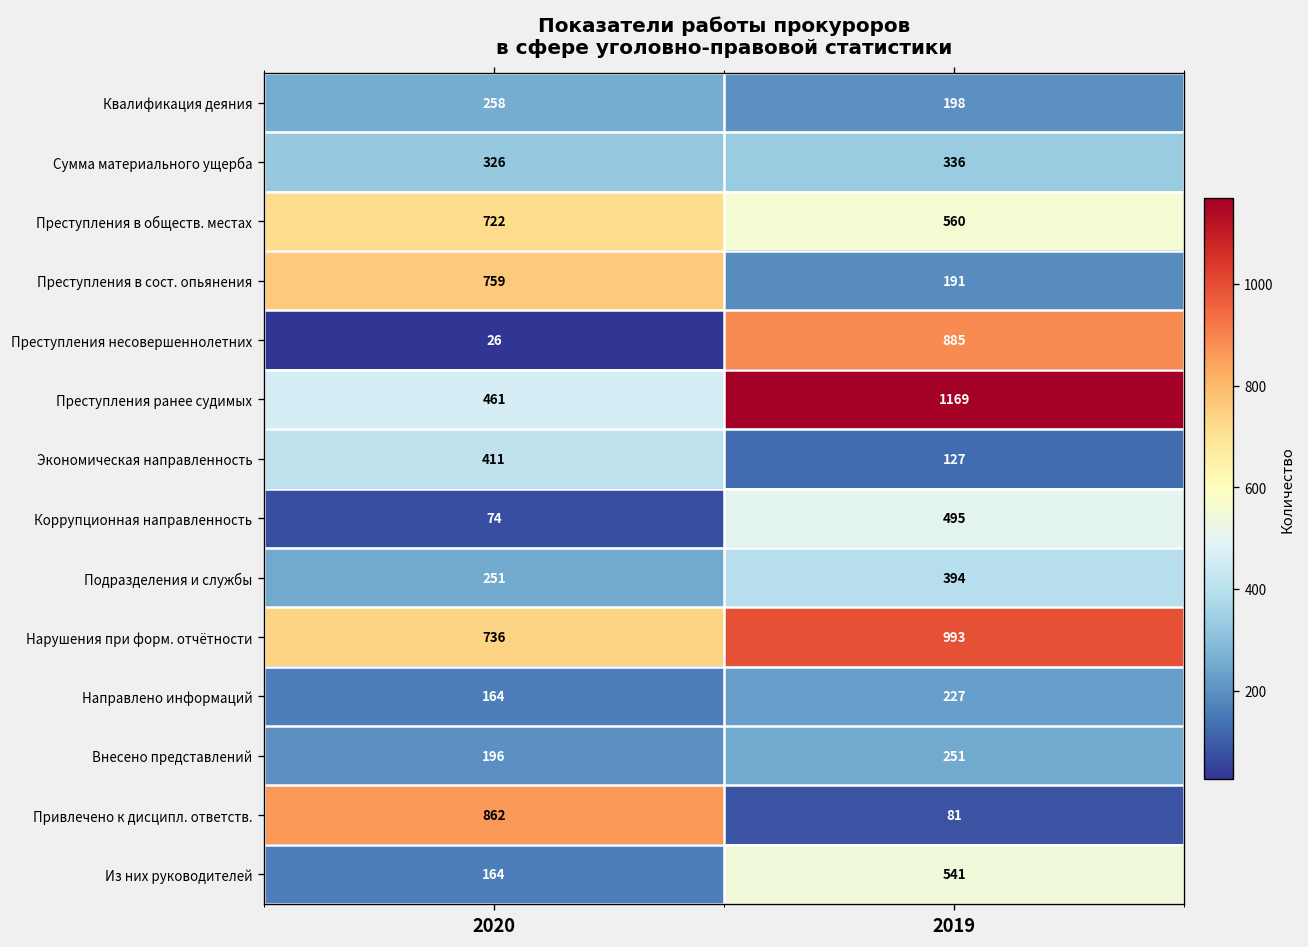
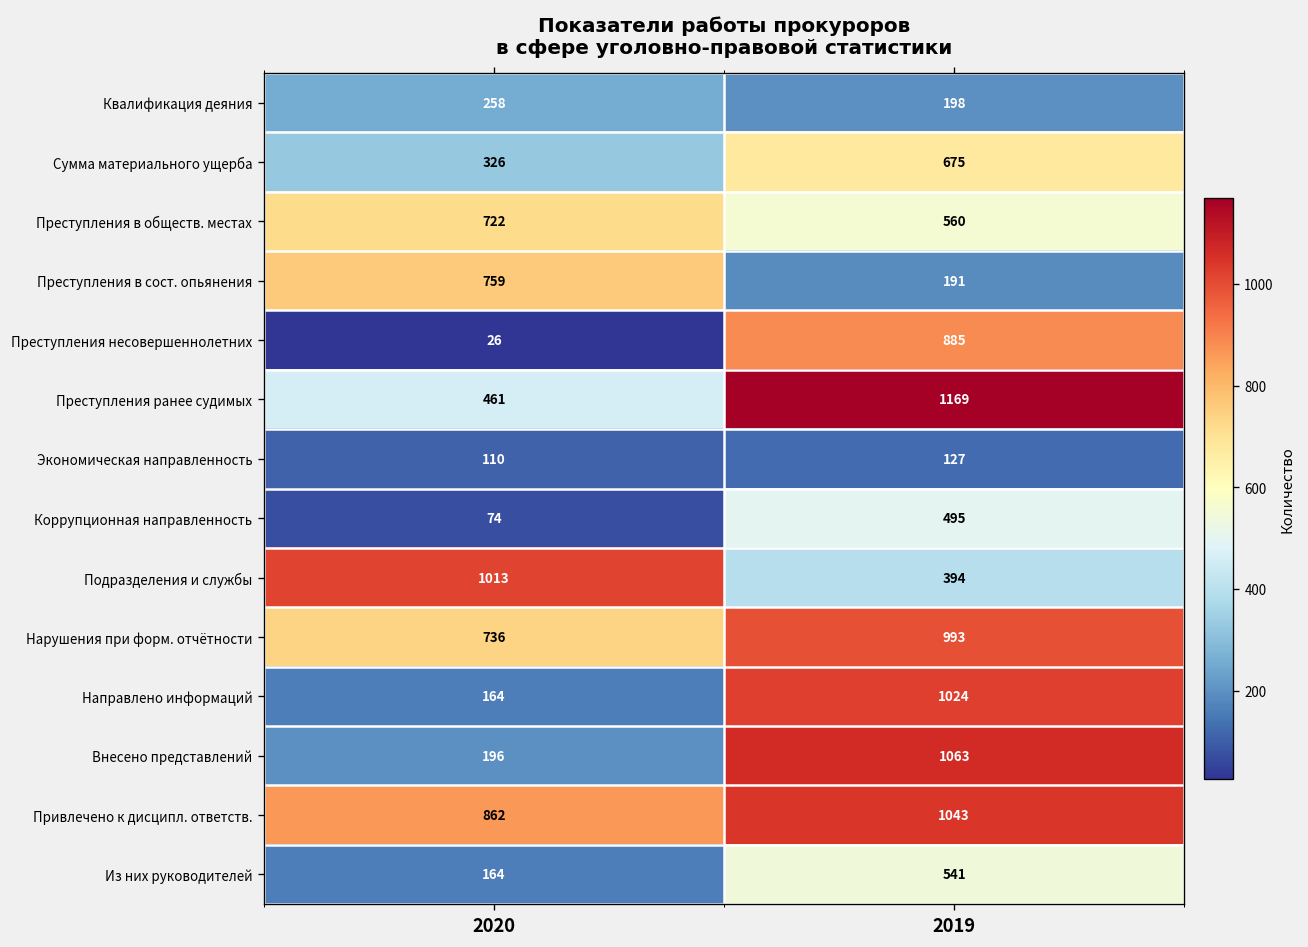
Сумма материального ущерба, 2019: 336 -> 675
Экономическая направленность, 2020: 411 -> 110
Подразделения и службы, 2020: 251 -> 1013
Направлено информаций, 2019: 227 -> 1024
Внесено представлений, 2019: 251 -> 1063
Привлечено к дисципл. ответств., 2019: 81 -> 1043
